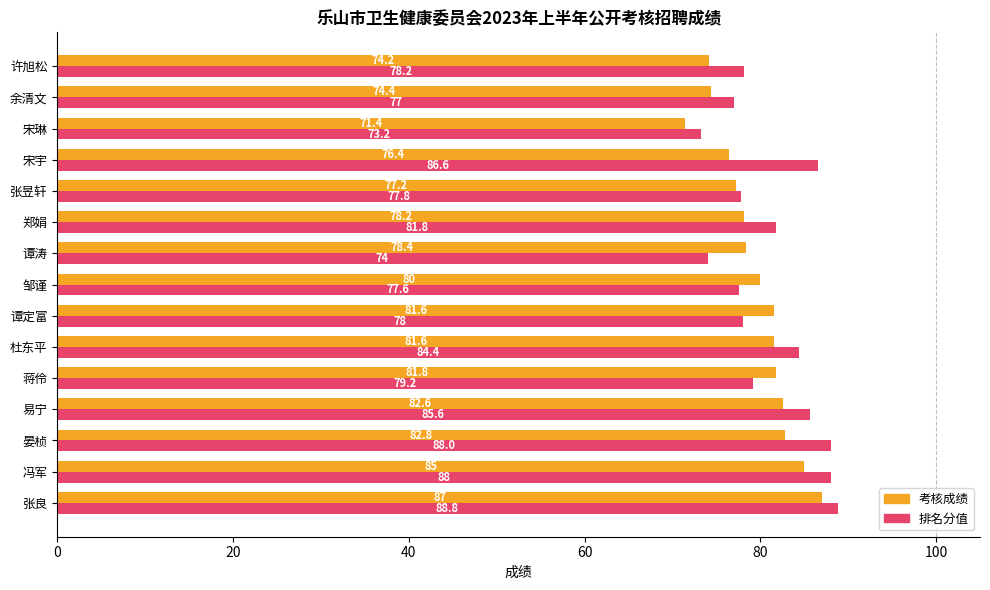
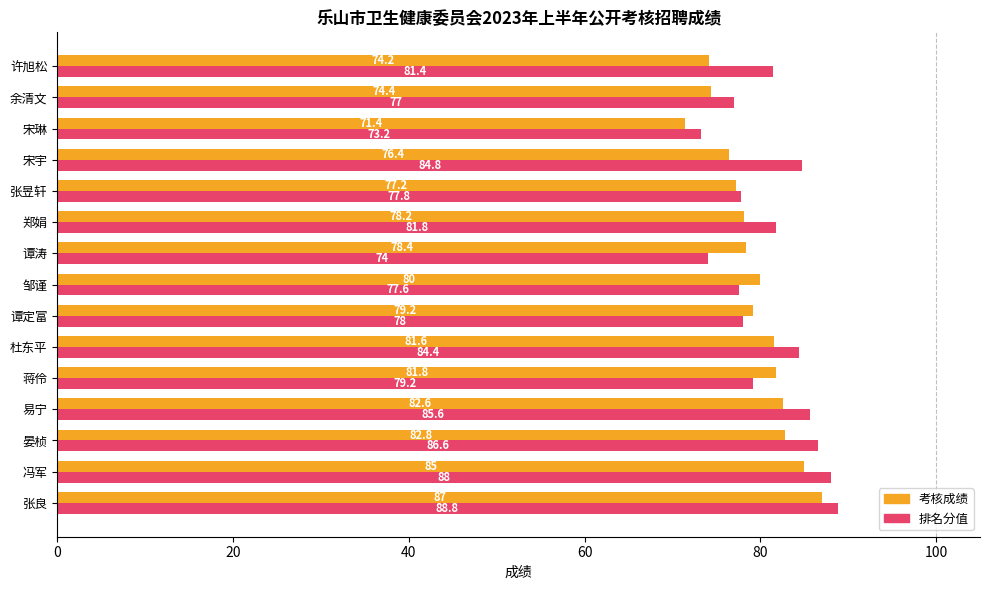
排名分值, 许旭松: 78.2 -> 81.4
排名分值, 宋宇: 86.6 -> 84.8
考核成绩, 谭定富: 81.6 -> 79.2
排名分值, 晏桢: 88.0 -> 86.6
